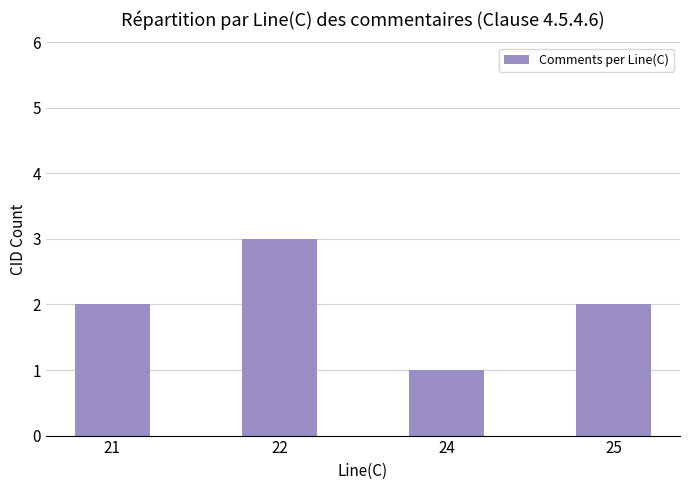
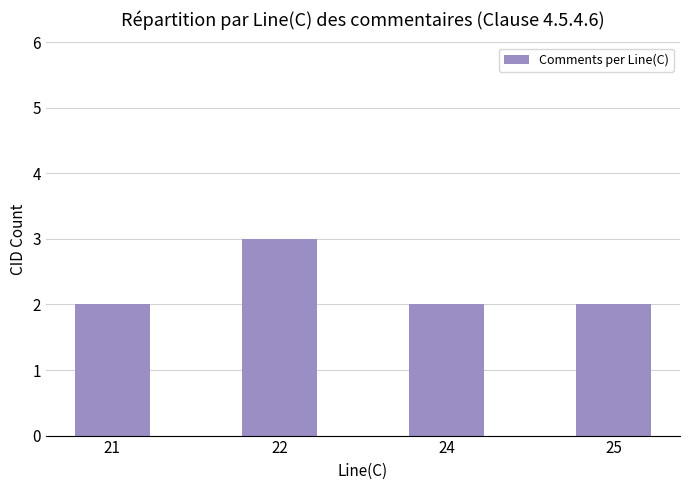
24: 1 -> 2
